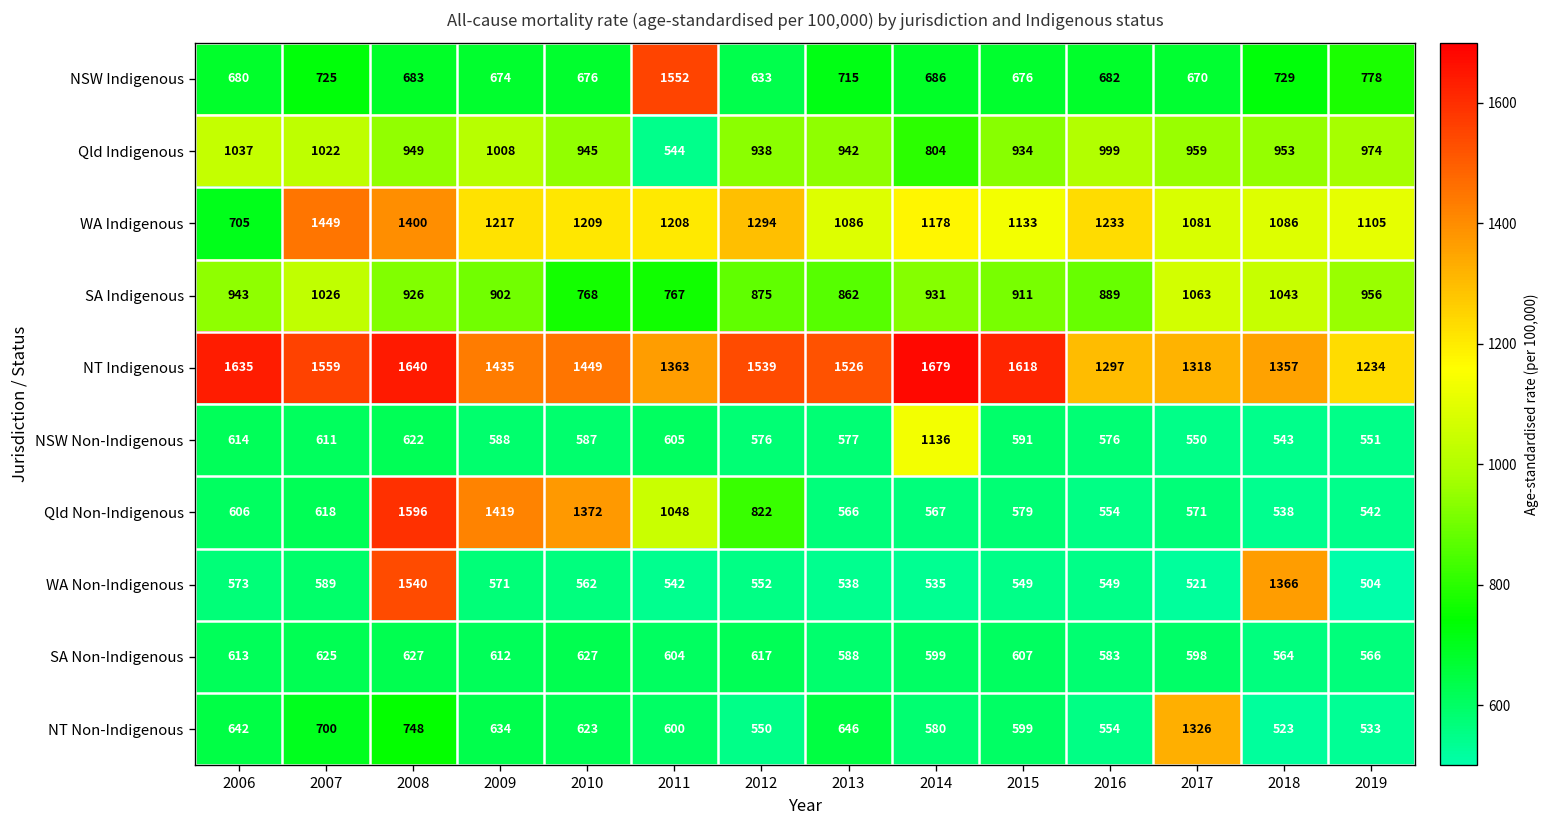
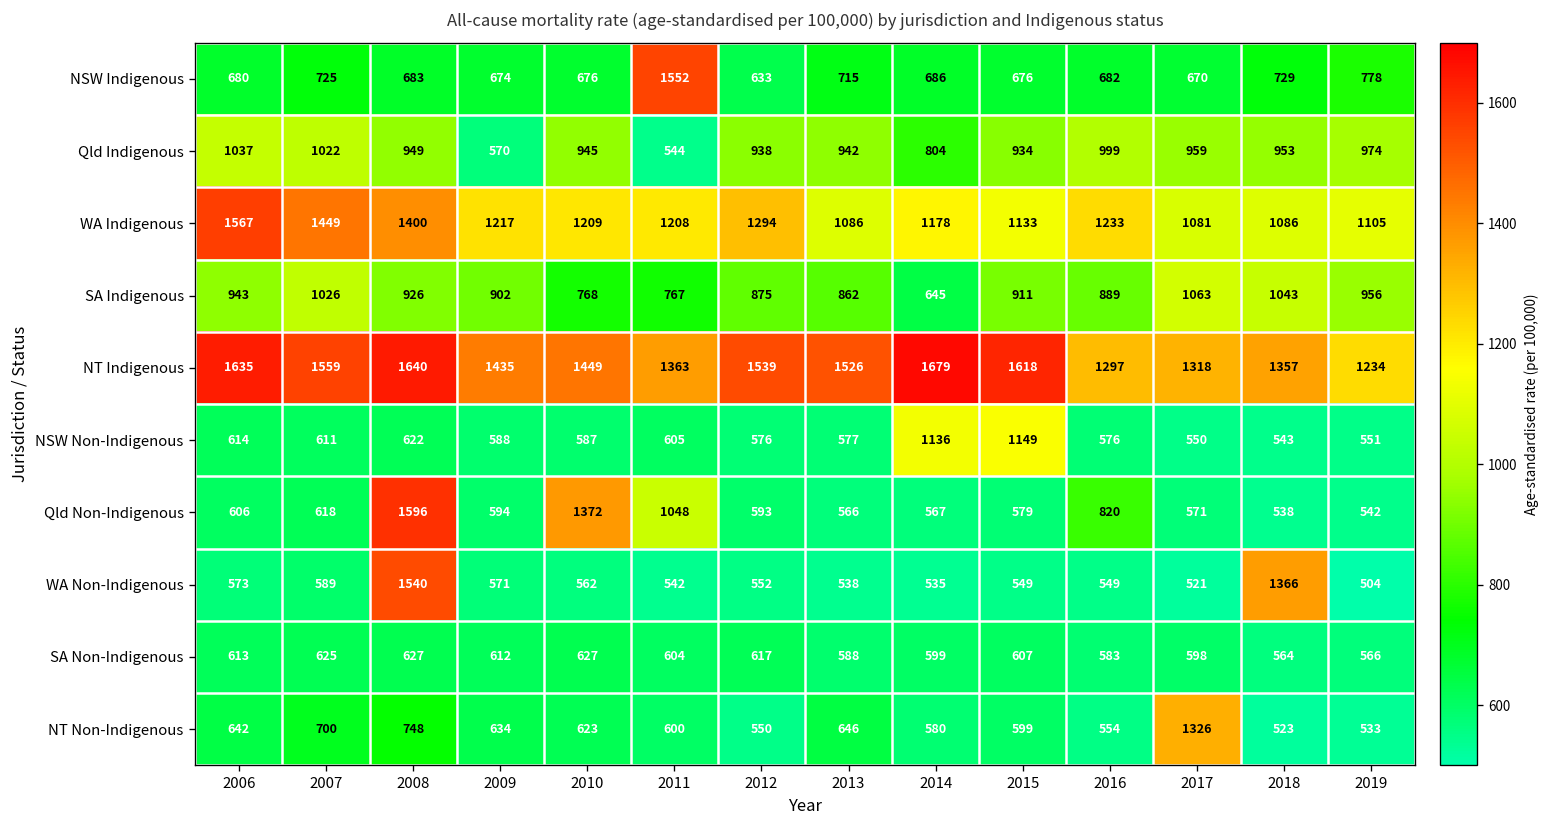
Qld Indigenous, 2009: 1008 -> 570
WA Indigenous, 2006: 705 -> 1567
SA Indigenous, 2014: 931 -> 645
NSW Non-Indigenous, 2015: 591 -> 1149
Qld Non-Indigenous, 2009: 1419 -> 594
Qld Non-Indigenous, 2012: 822 -> 593
Qld Non-Indigenous, 2016: 554 -> 820
